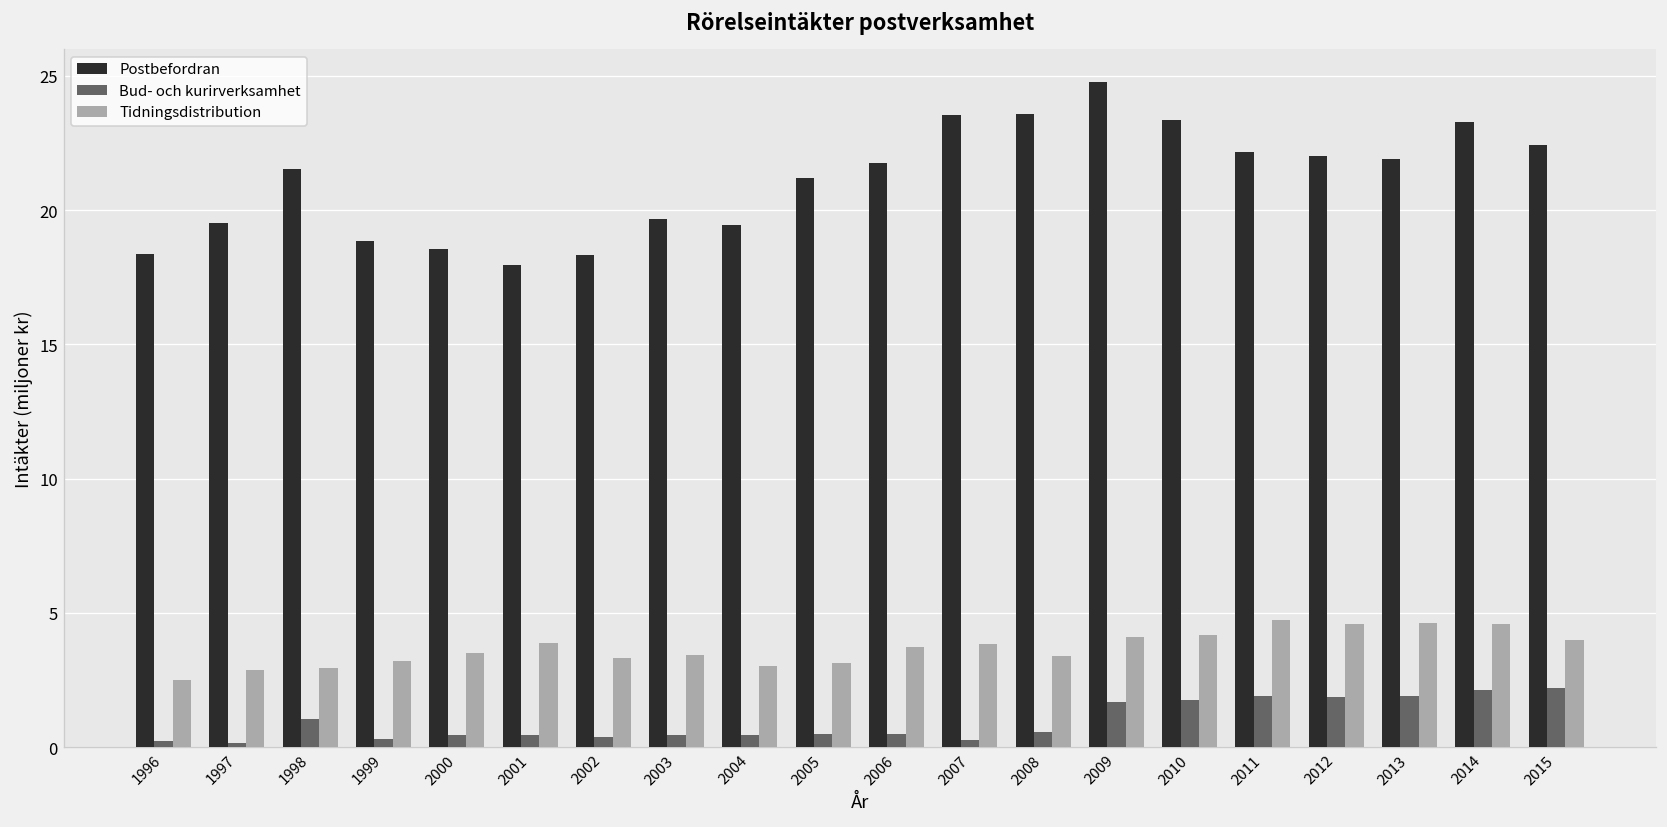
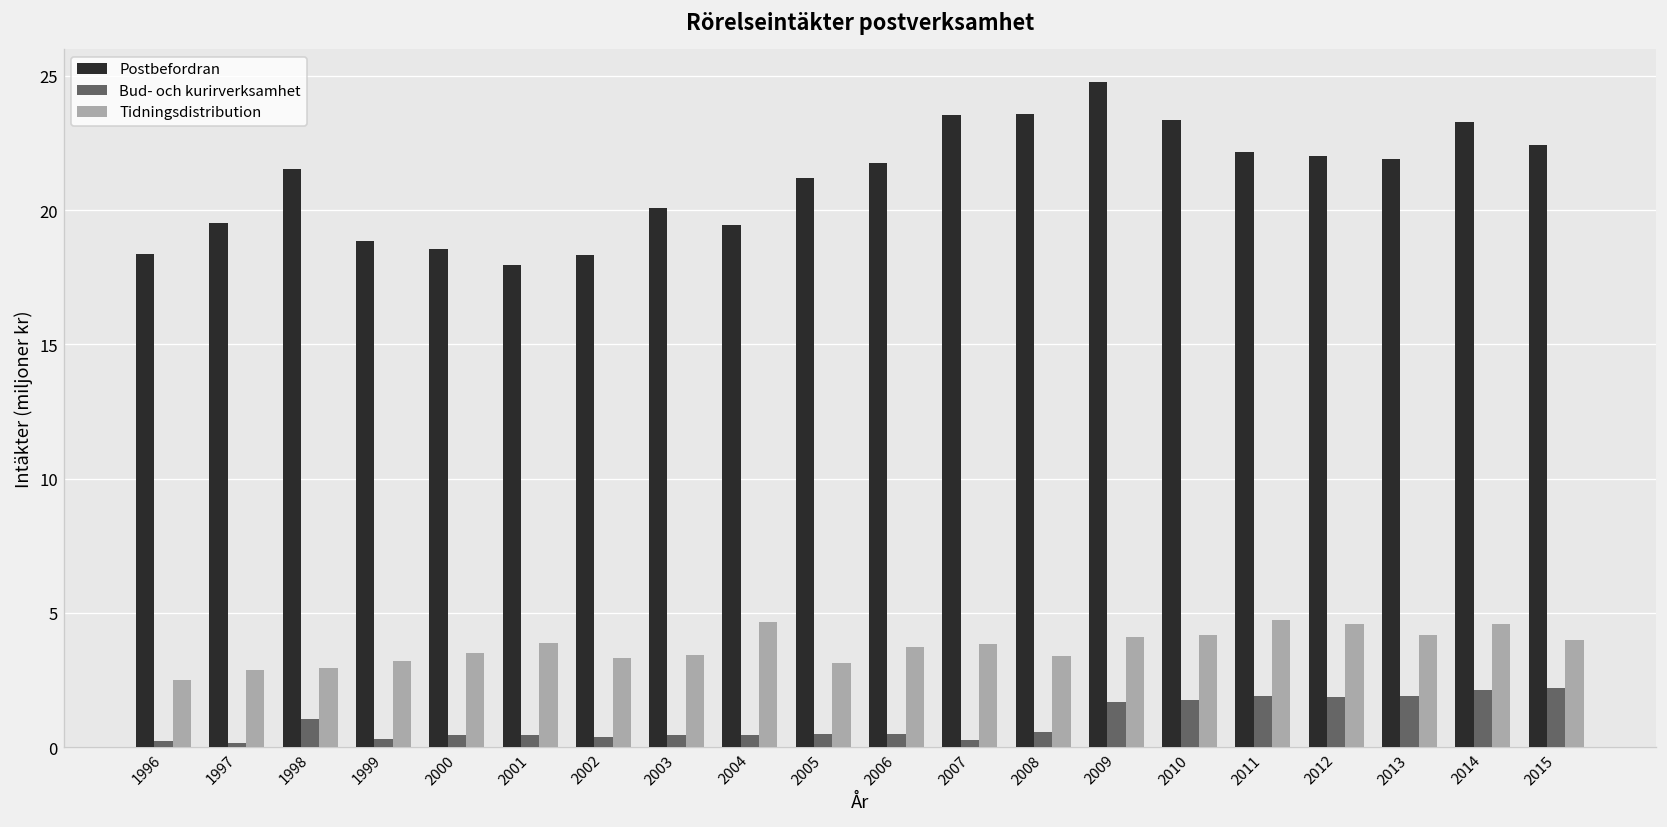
Postbefordran, 2003: 19.7 -> 20.1
Tidningsdistribution, 2004: 3.0 -> 4.7
Tidningsdistribution, 2013: 4.6 -> 4.2
